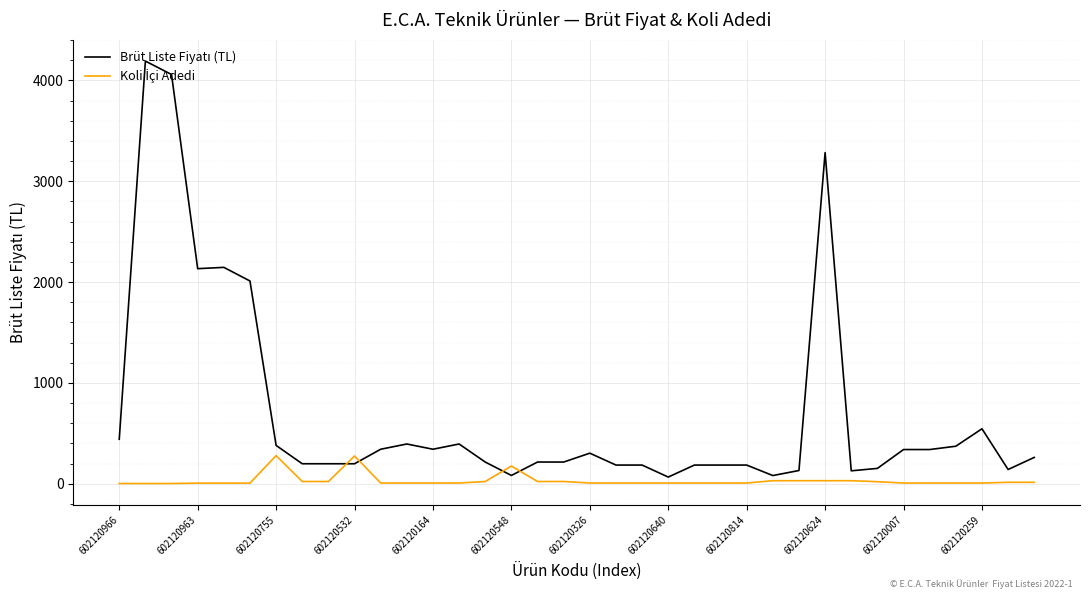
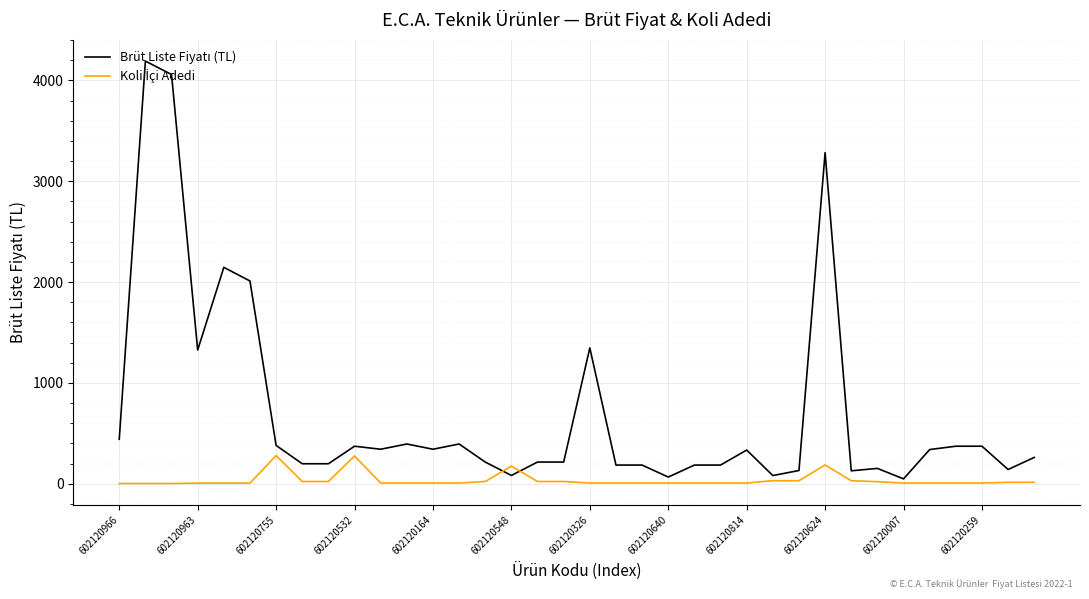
Brüt Liste Fiyatı (TL), 602120963: 2130 -> 1330
Brüt Liste Fiyatı (TL), 602120532: 200 -> 370
Brüt Liste Fiyatı (TL), 602120326: 300 -> 1350
Brüt Liste Fiyatı (TL), 602120814: 190 -> 330
Koli İçi Adedi, 602120624: 30 -> 190
Brüt Liste Fiyatı (TL), 602120007: 340 -> 50
Brüt Liste Fiyatı (TL), 602120259: 550 -> 370
